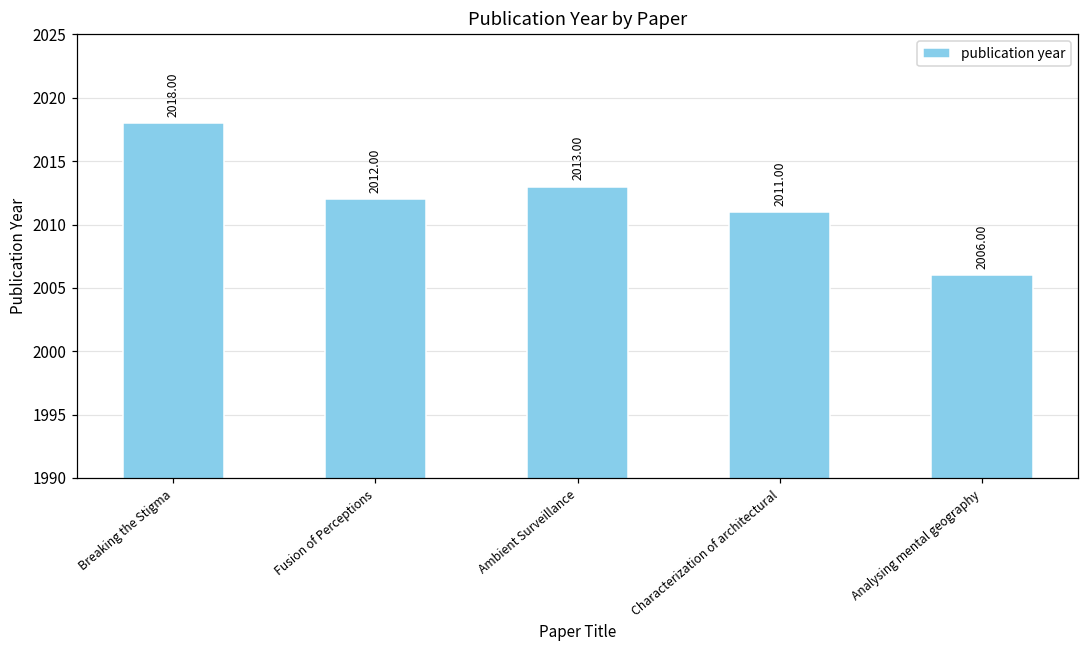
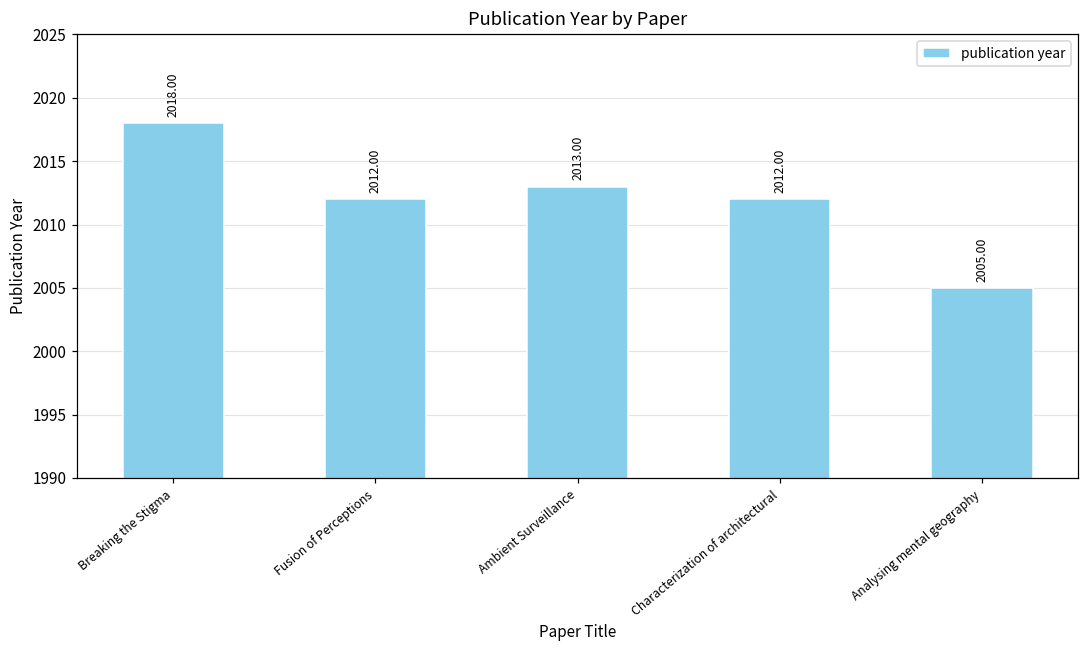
Characterization of architectural: 2011.00 -> 2012.00
Analysing mental geography: 2006.00 -> 2005.00
